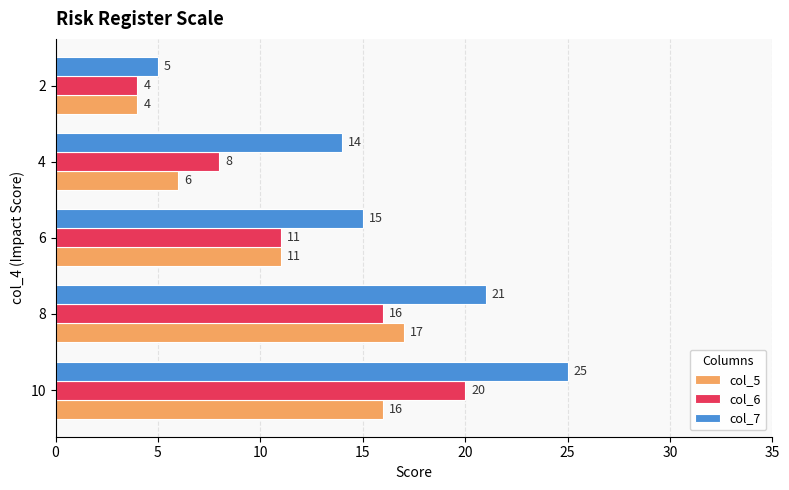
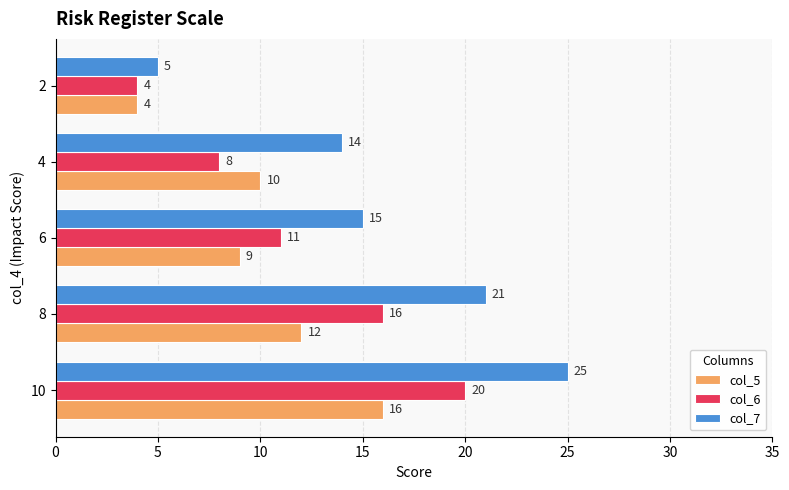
col_5, 4: 6 -> 10
col_5, 6: 11 -> 9
col_5, 8: 17 -> 12
